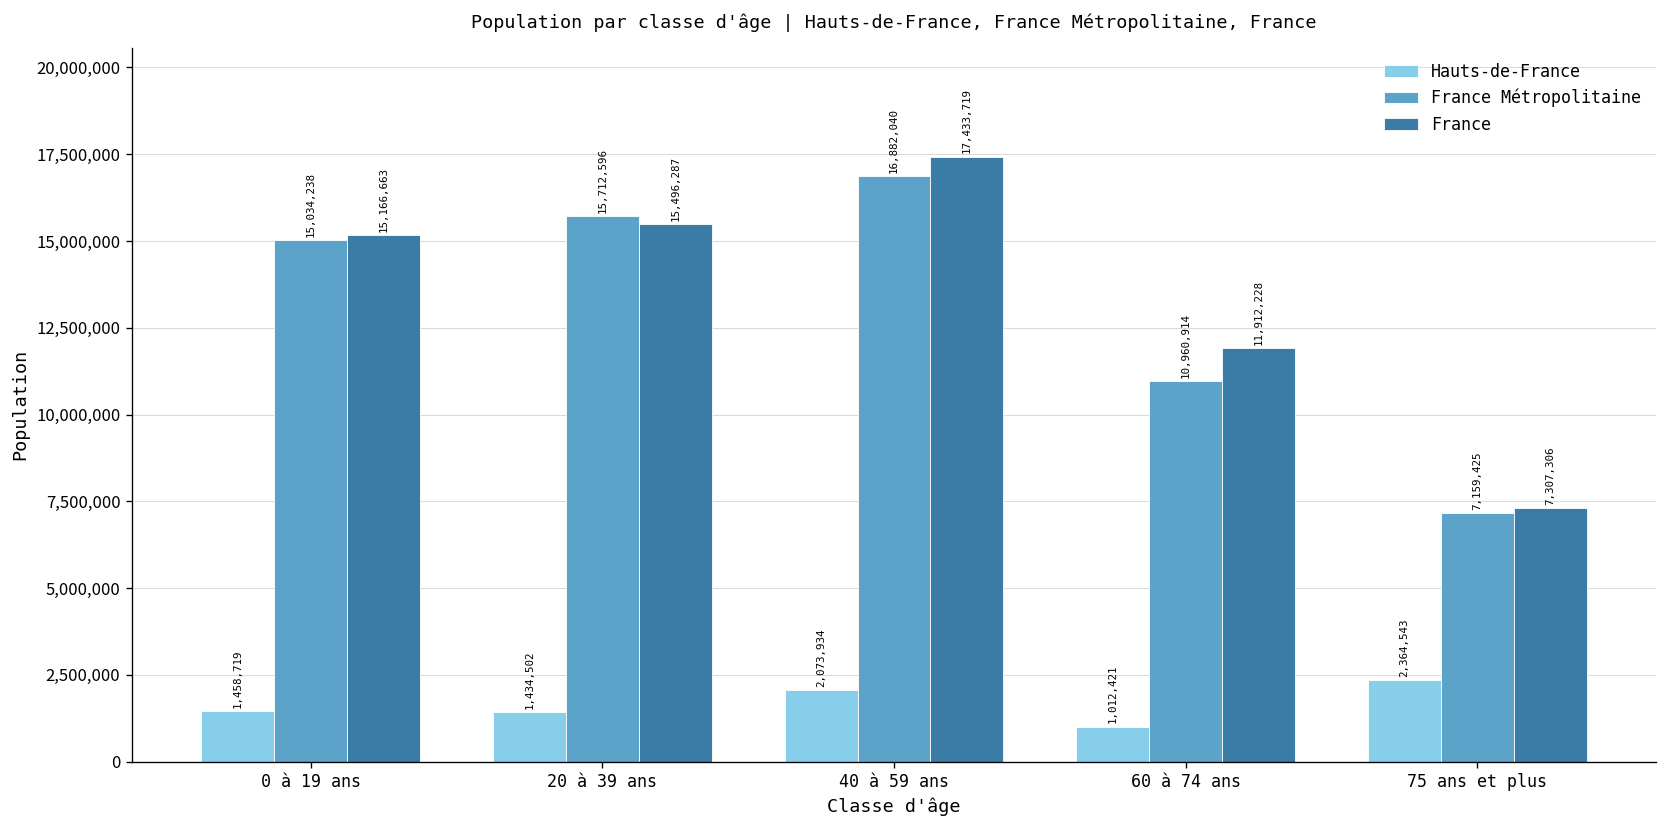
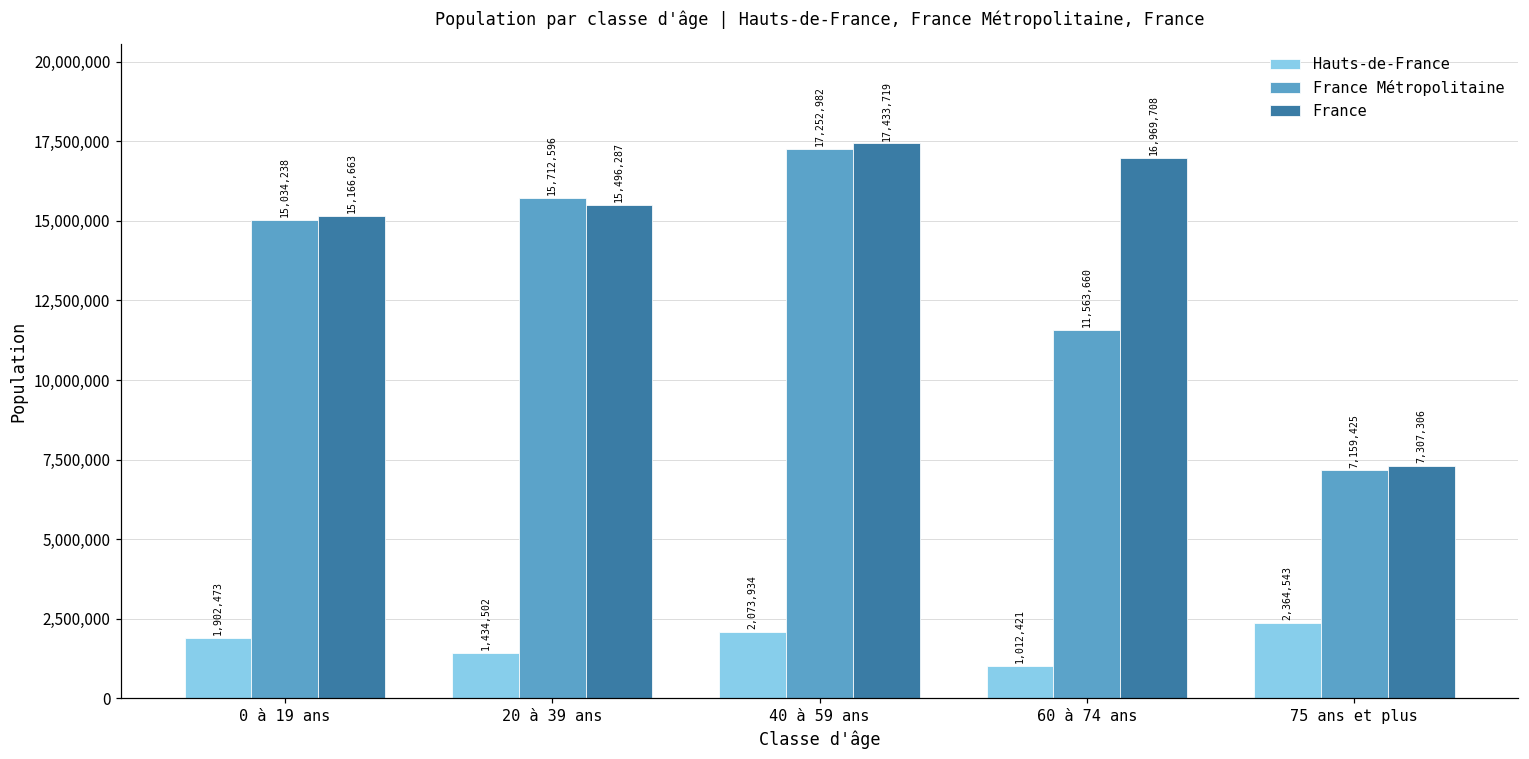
Hauts-de-France, 0 à 19 ans: 1,458,719 -> 1,902,473
France Métropolitaine, 40 à 59 ans: 16,882,040 -> 17,252,982
France Métropolitaine, 60 à 74 ans: 10,960,914 -> 11,563,660
France, 60 à 74 ans: 11,912,228 -> 16,969,708
